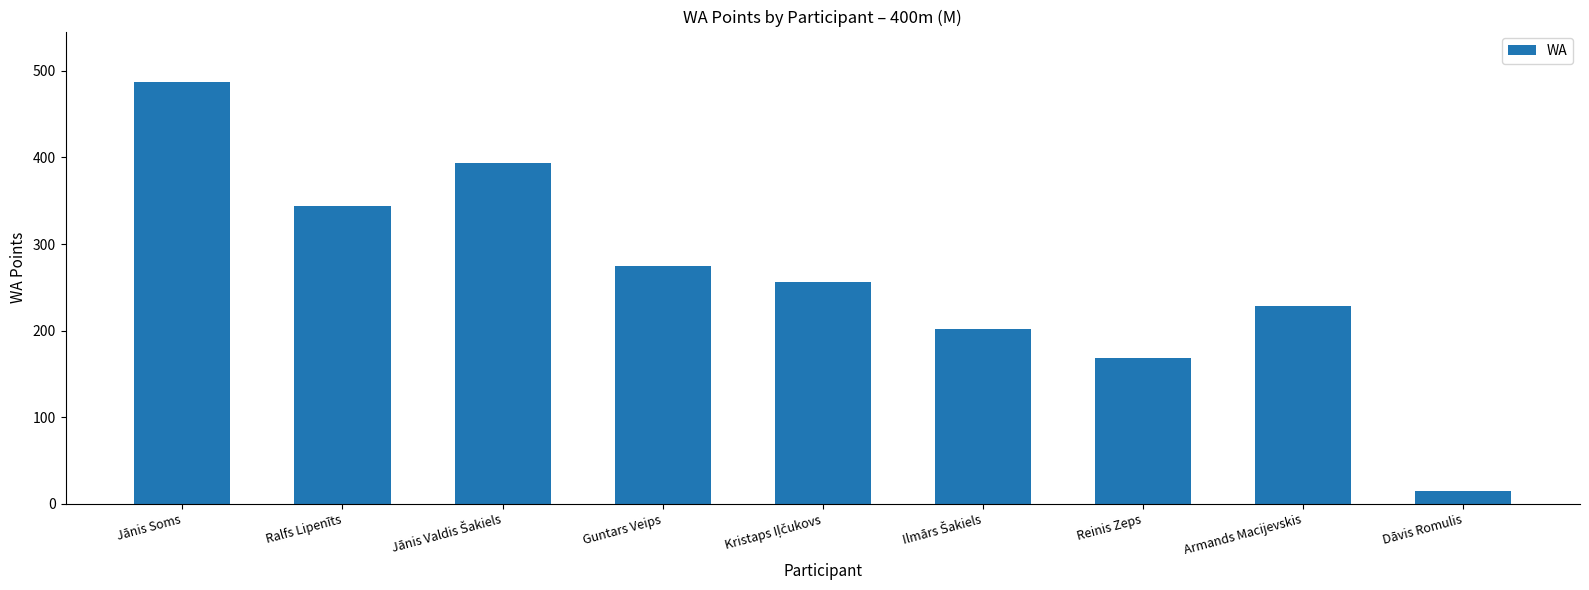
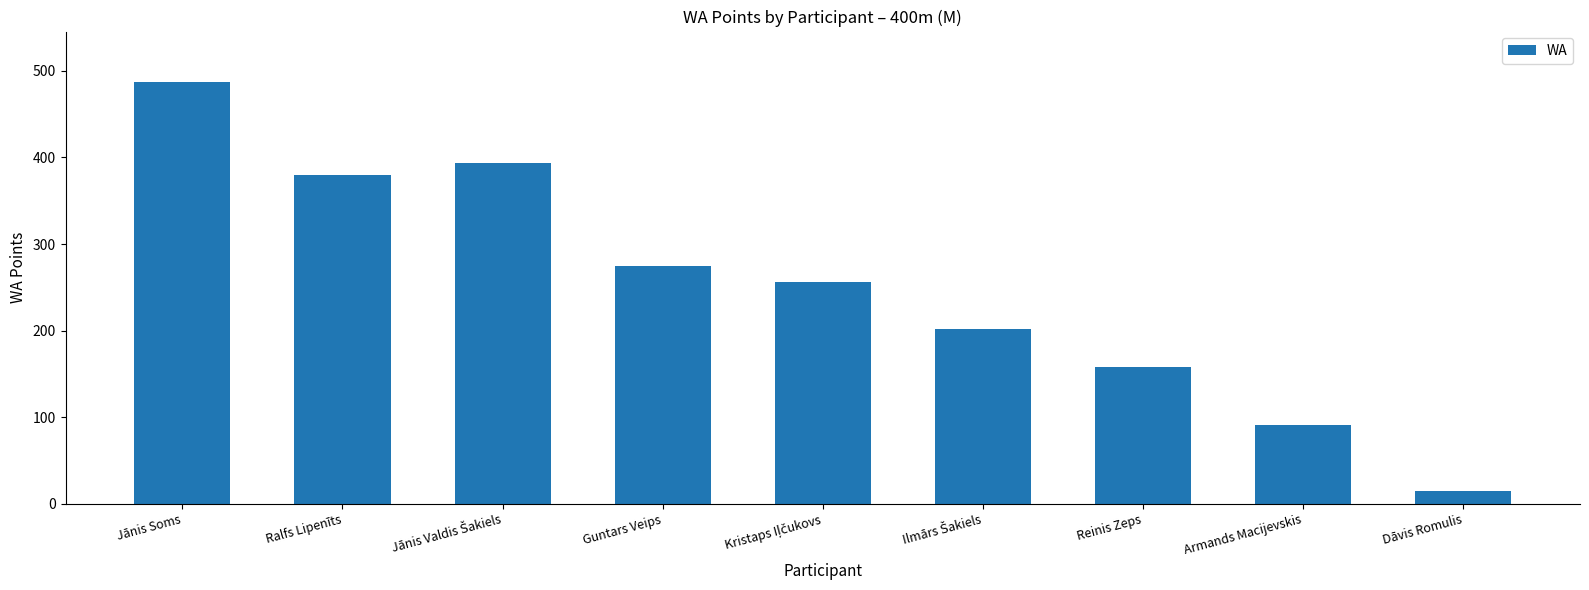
Ralfs Lipenīts: 340 -> 380
Reinis Zeps: 170 -> 160
Armands Macijevskis: 230 -> 90
